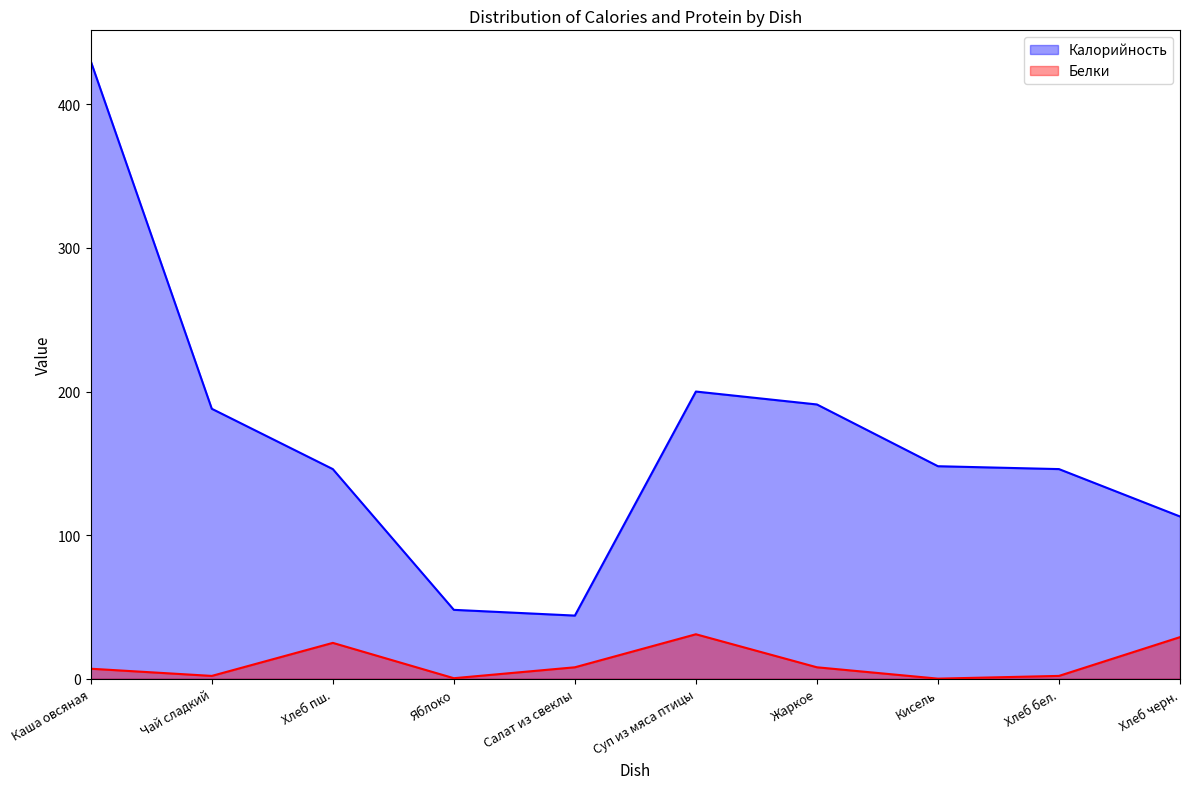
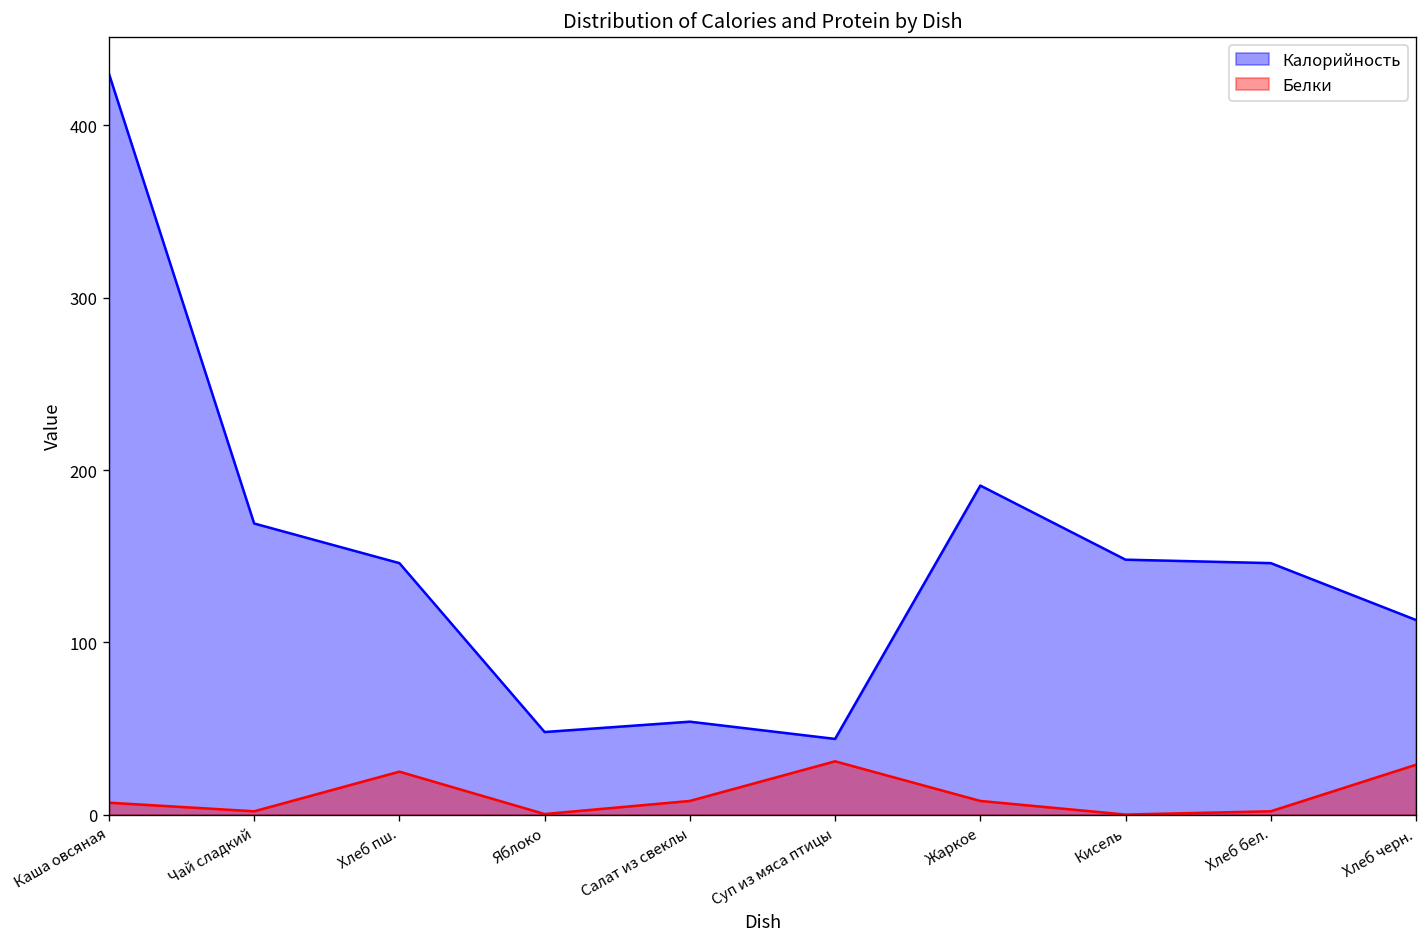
Калорийность, Чай сладкий: 188 -> 169
Калорийность, Салат из свеклы: 44 -> 54
Калорийность, Суп из мяса птицы: 200 -> 44
